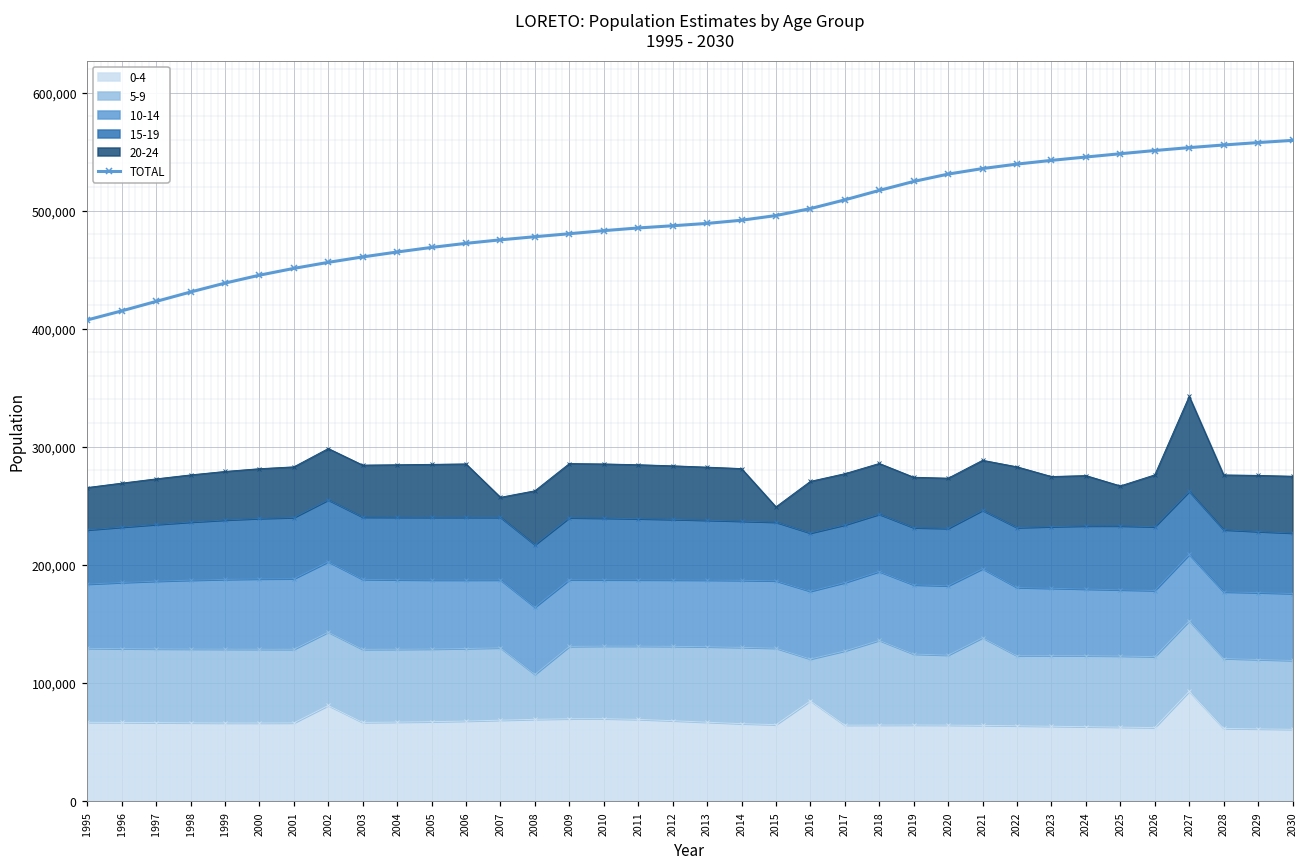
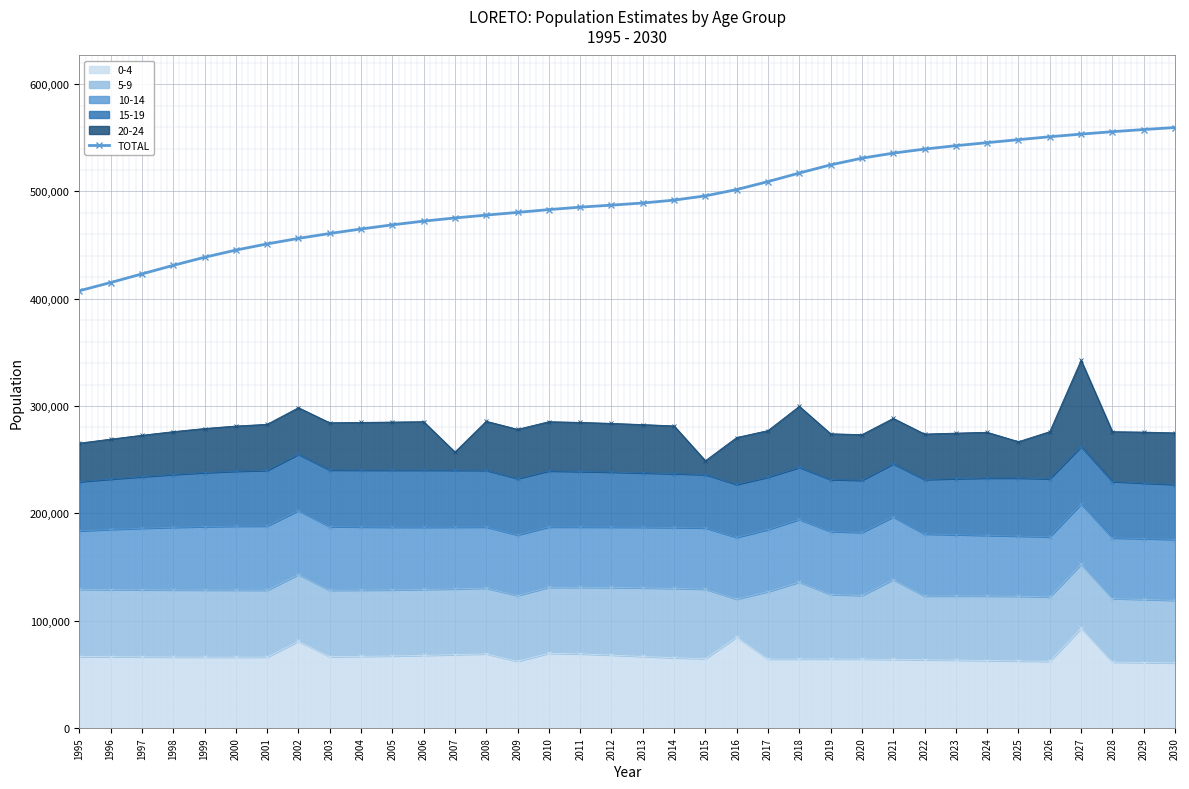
5-9, 2008: 38,000 -> 61,000
0-4, 2009: 69,000 -> 62,000
20-24, 2018: 43,000 -> 57,000
20-24, 2022: 51,000 -> 42,000
